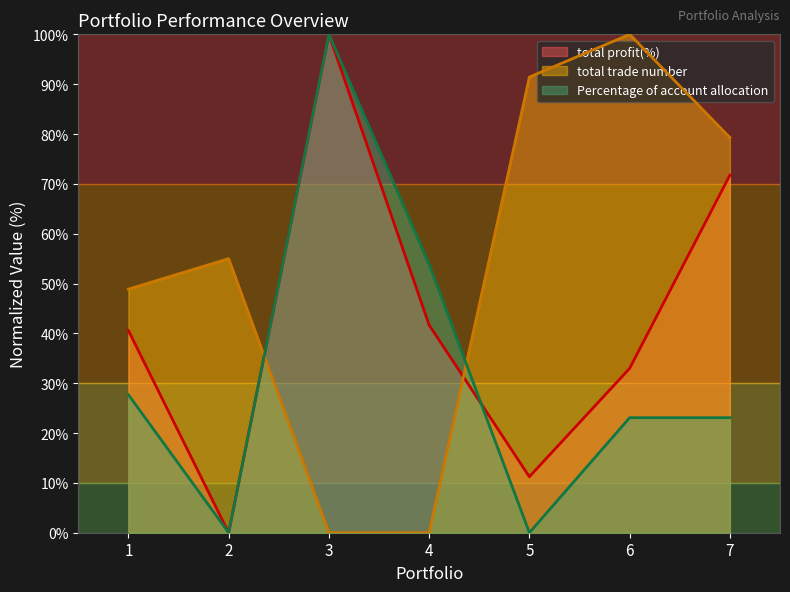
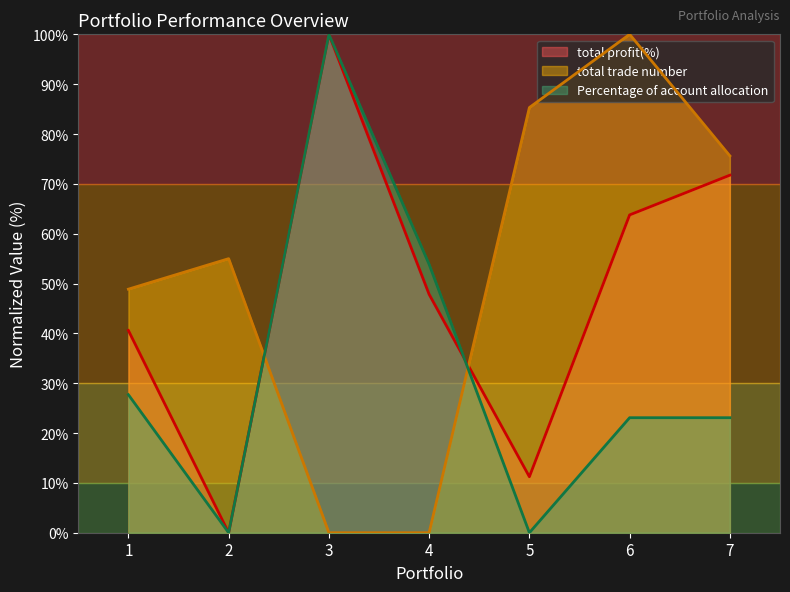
total profit(%), 4: 42% -> 48%
total trade number, 5: 91% -> 85%
total profit(%), 6: 33% -> 64%
total trade number, 7: 79% -> 76%
